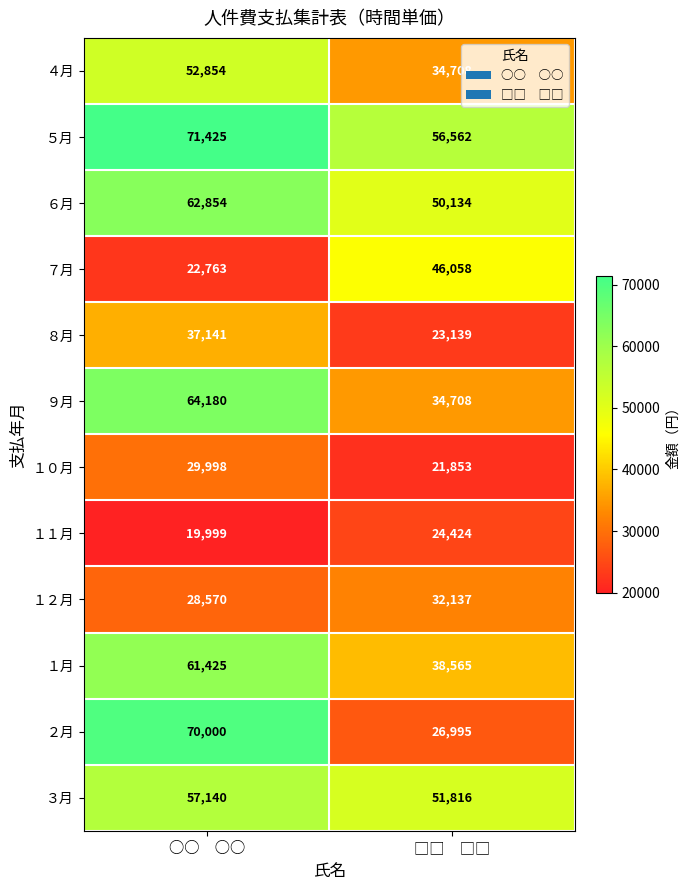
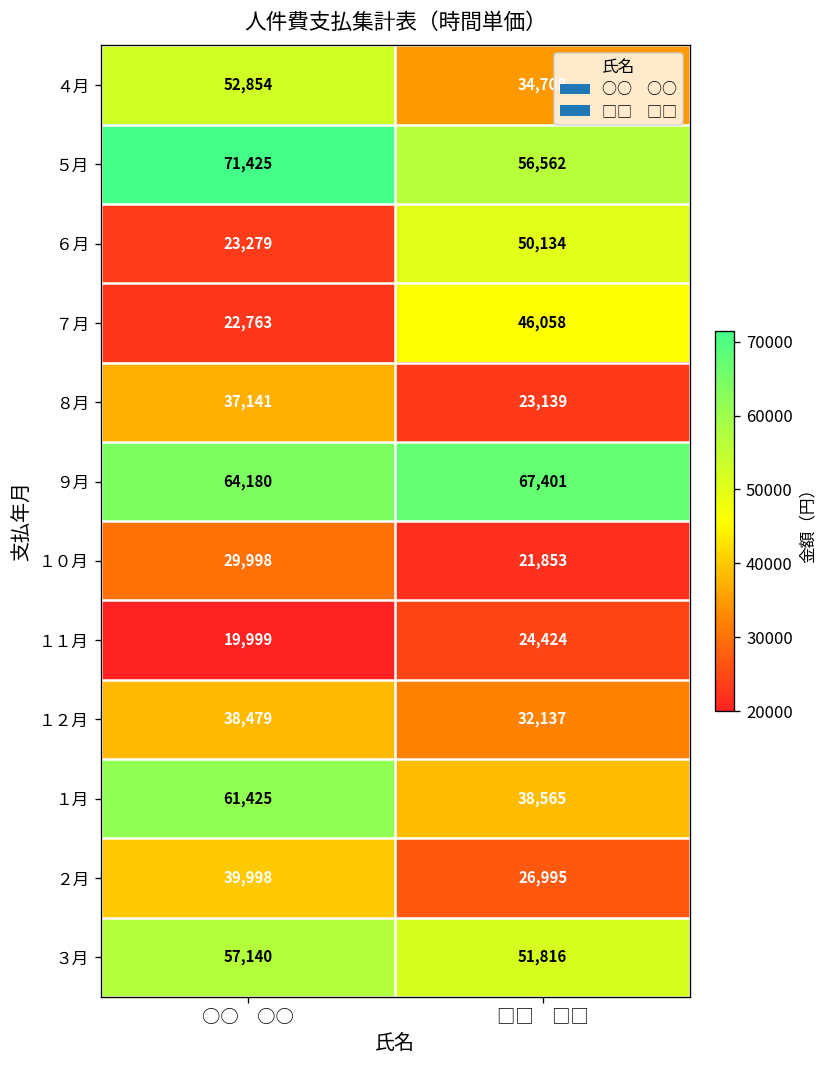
６月, ○○ ○○: 62,854 -> 23,279
９月, □□ □□: 34,708 -> 67,401
１２月, ○○ ○○: 28,570 -> 38,479
２月, ○○ ○○: 70,000 -> 39,998
